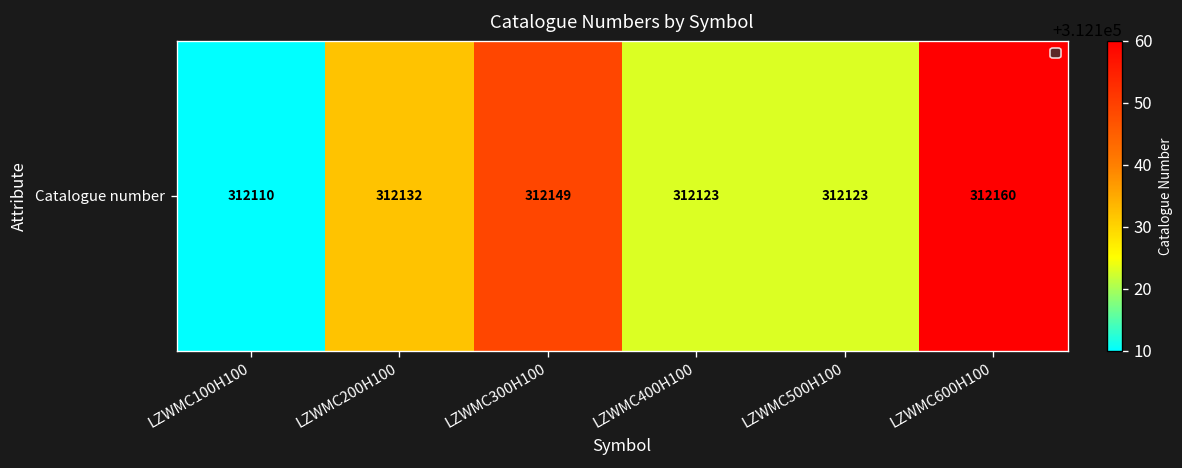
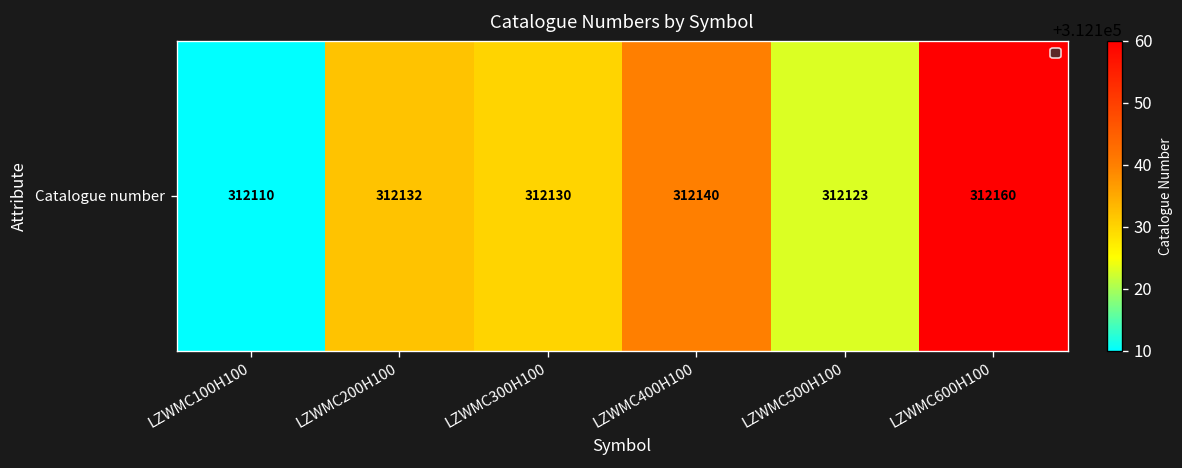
Catalogue number, LZWMC300H100: 312149 -> 312130
Catalogue number, LZWMC400H100: 312123 -> 312140
